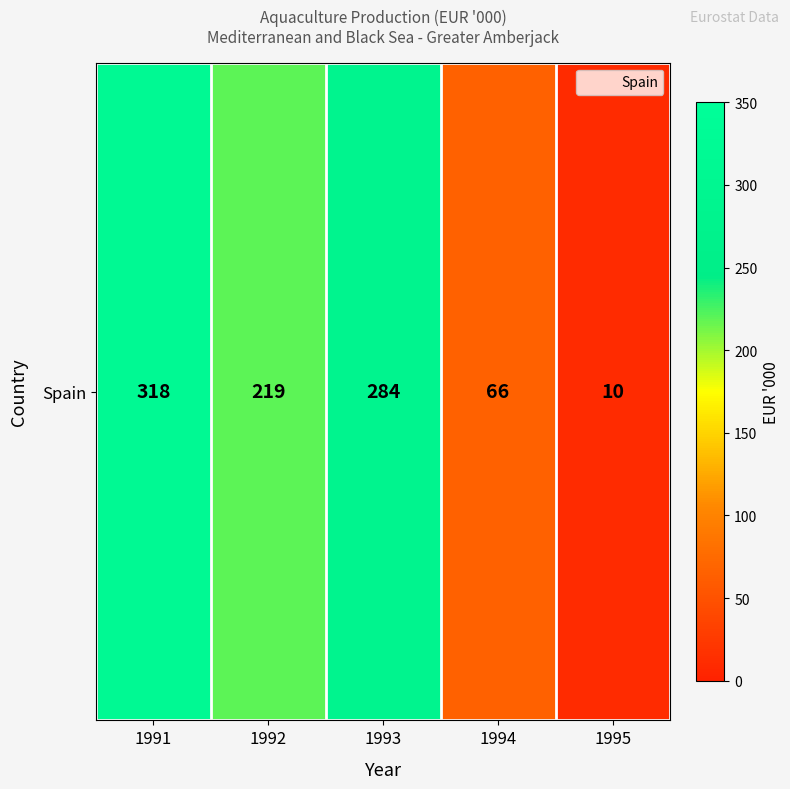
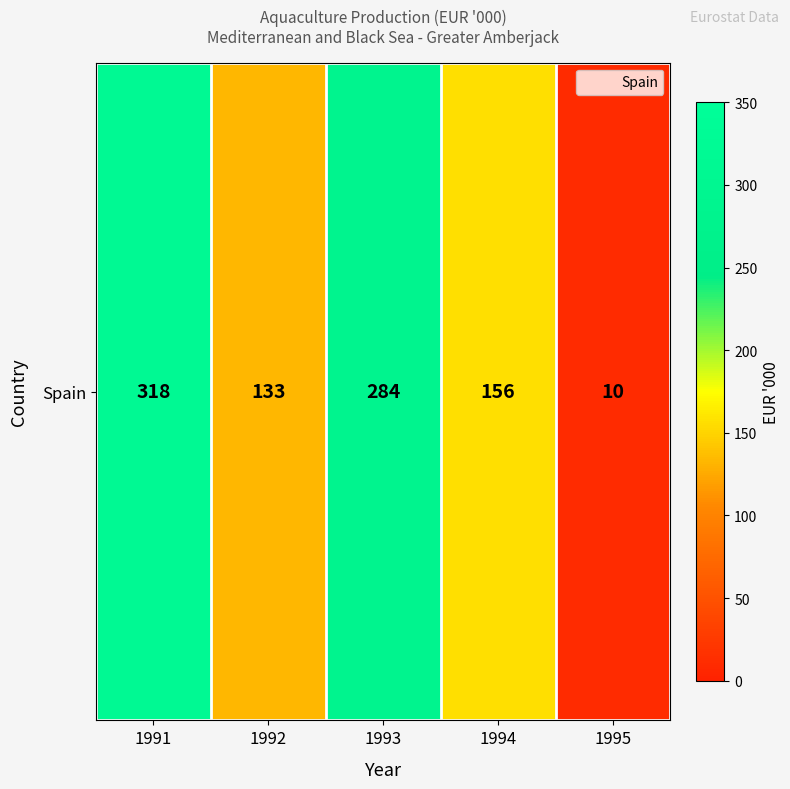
Spain, 1992: 219 -> 133
Spain, 1994: 66 -> 156
